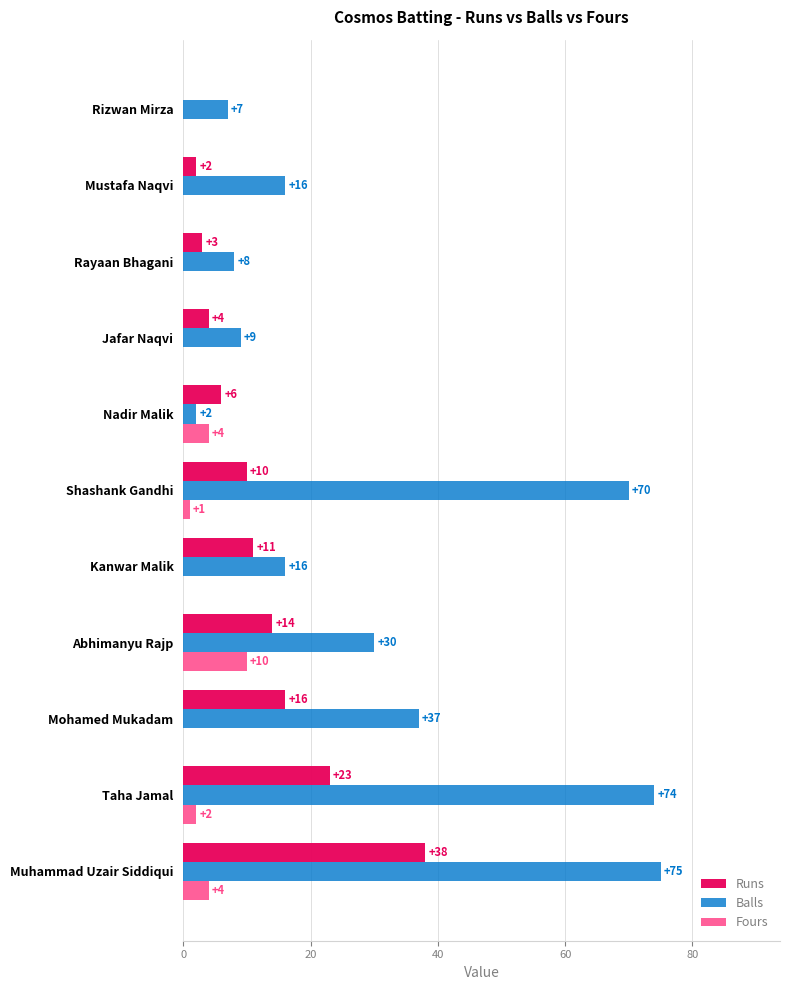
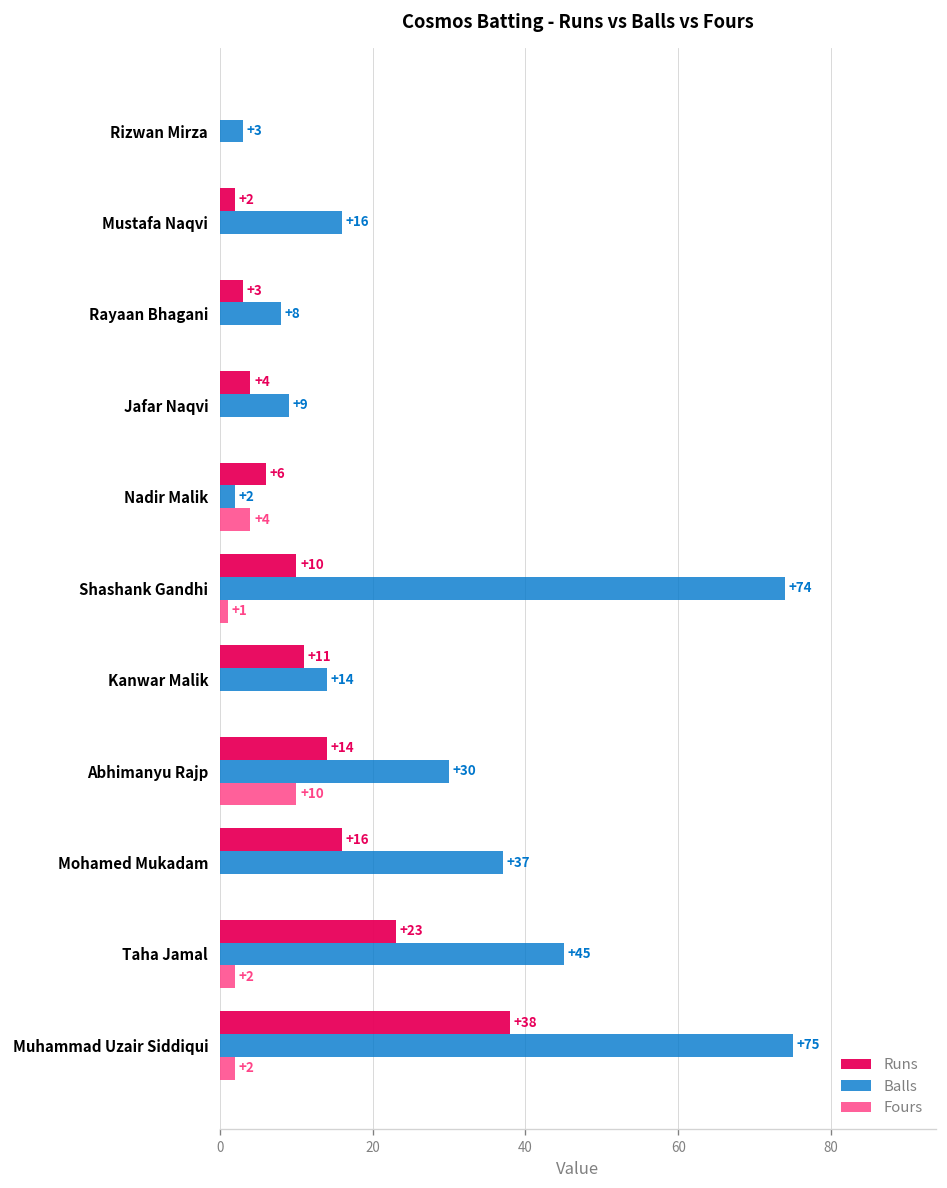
Balls, Rizwan Mirza: +7 -> +3
Balls, Shashank Gandhi: +70 -> +74
Balls, Kanwar Malik: +16 -> +14
Balls, Taha Jamal: +74 -> +45
Fours, Muhammad Uzair Siddiqui: +4 -> +2
